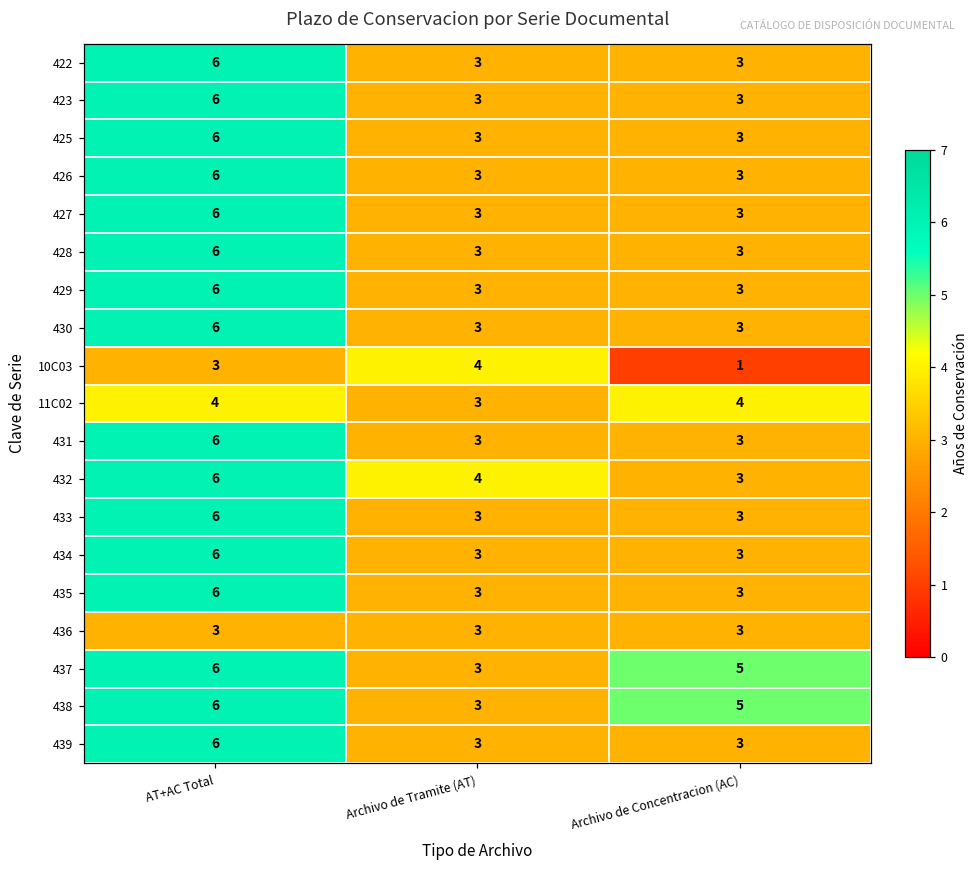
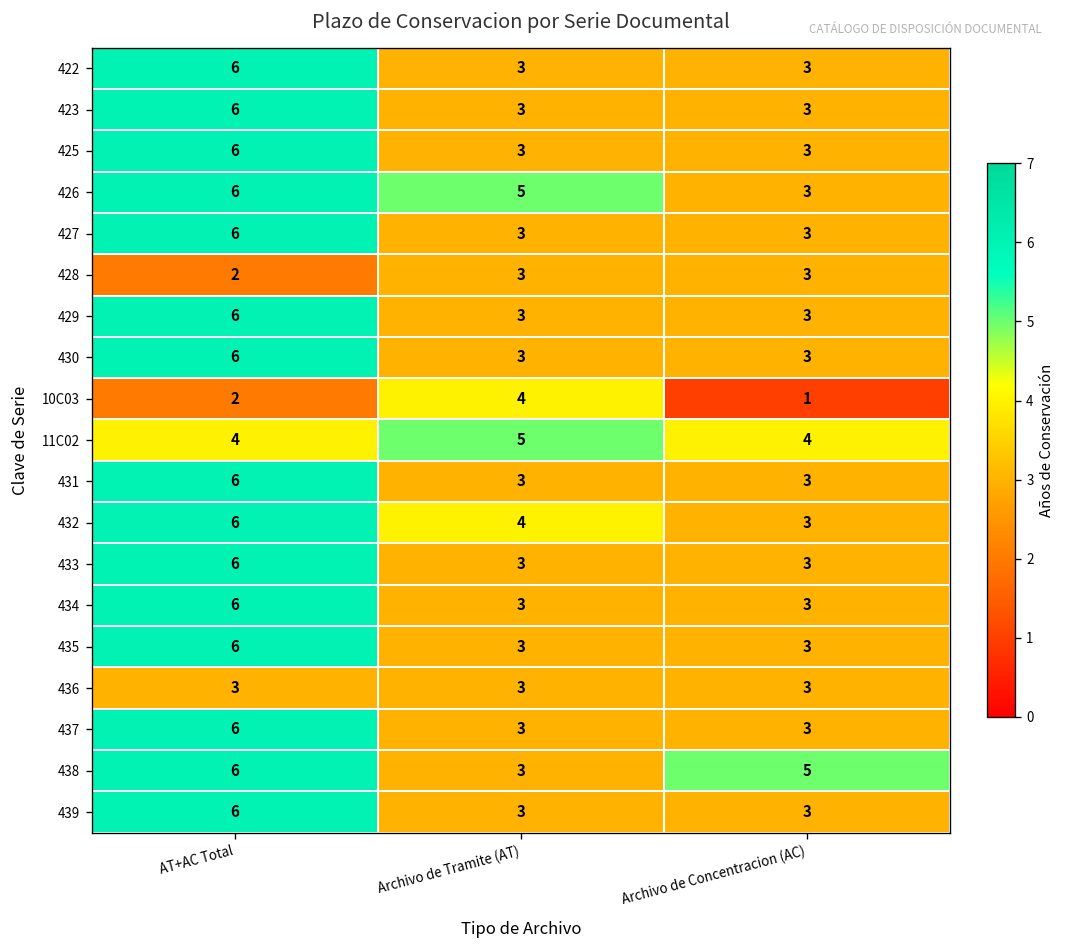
426, Archivo de Tramite (AT): 3 -> 5
428, AT+AC Total: 6 -> 2
10C03, AT+AC Total: 3 -> 2
11C02, Archivo de Tramite (AT): 3 -> 5
437, Archivo de Concentracion (AC): 5 -> 3
